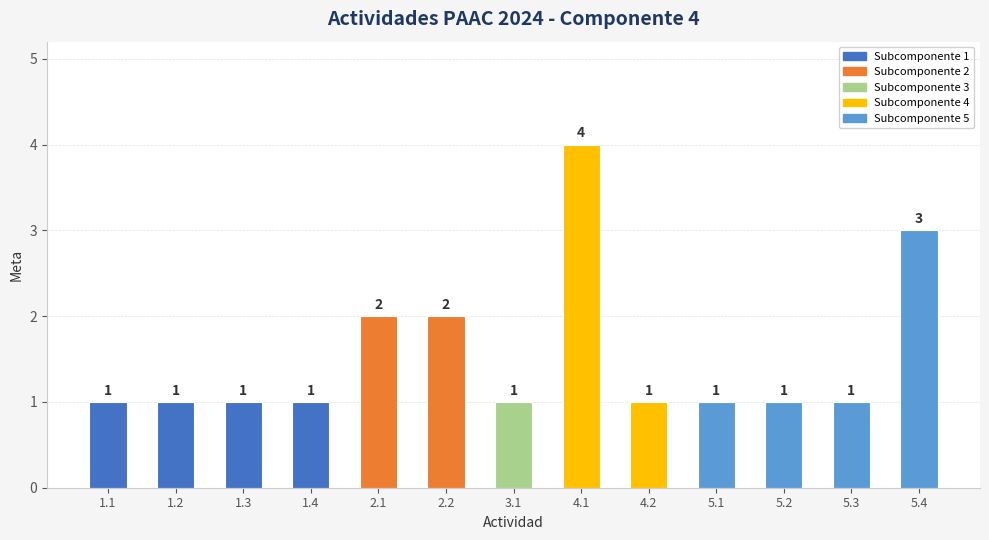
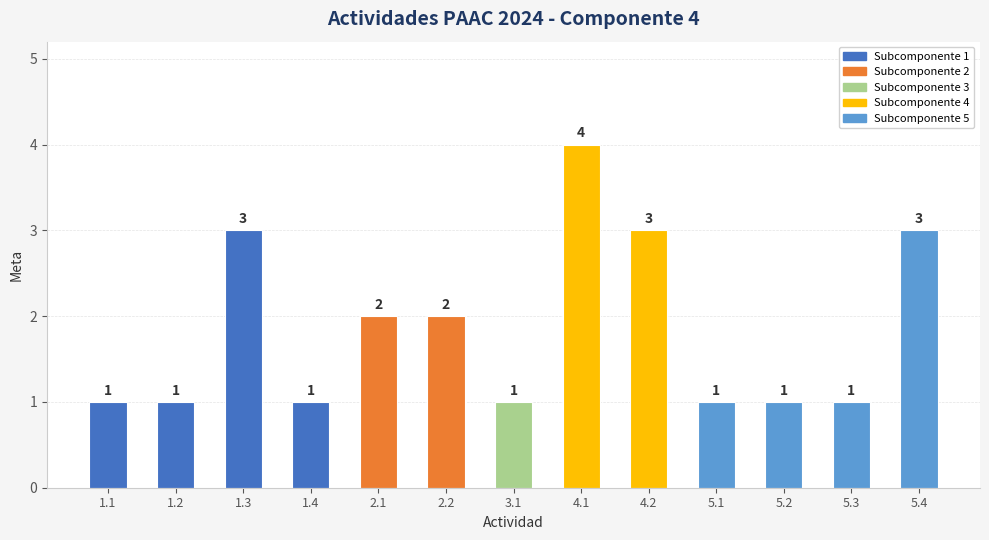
1.3: 1 -> 3
4.2: 1 -> 3
